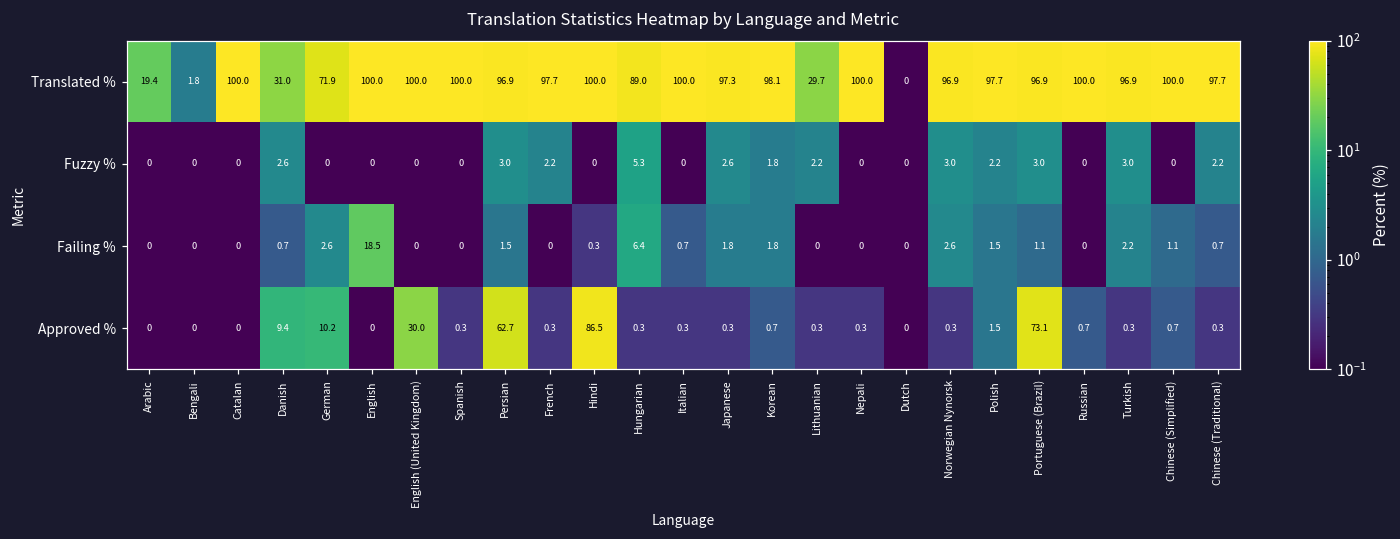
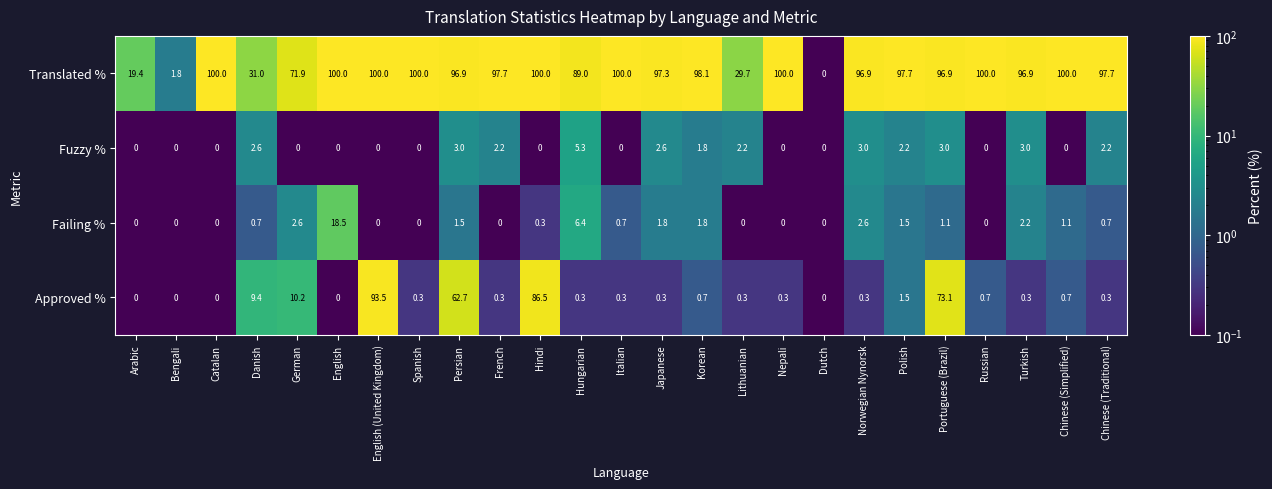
Approved %, English (United Kingdom): 30.0 -> 93.5
